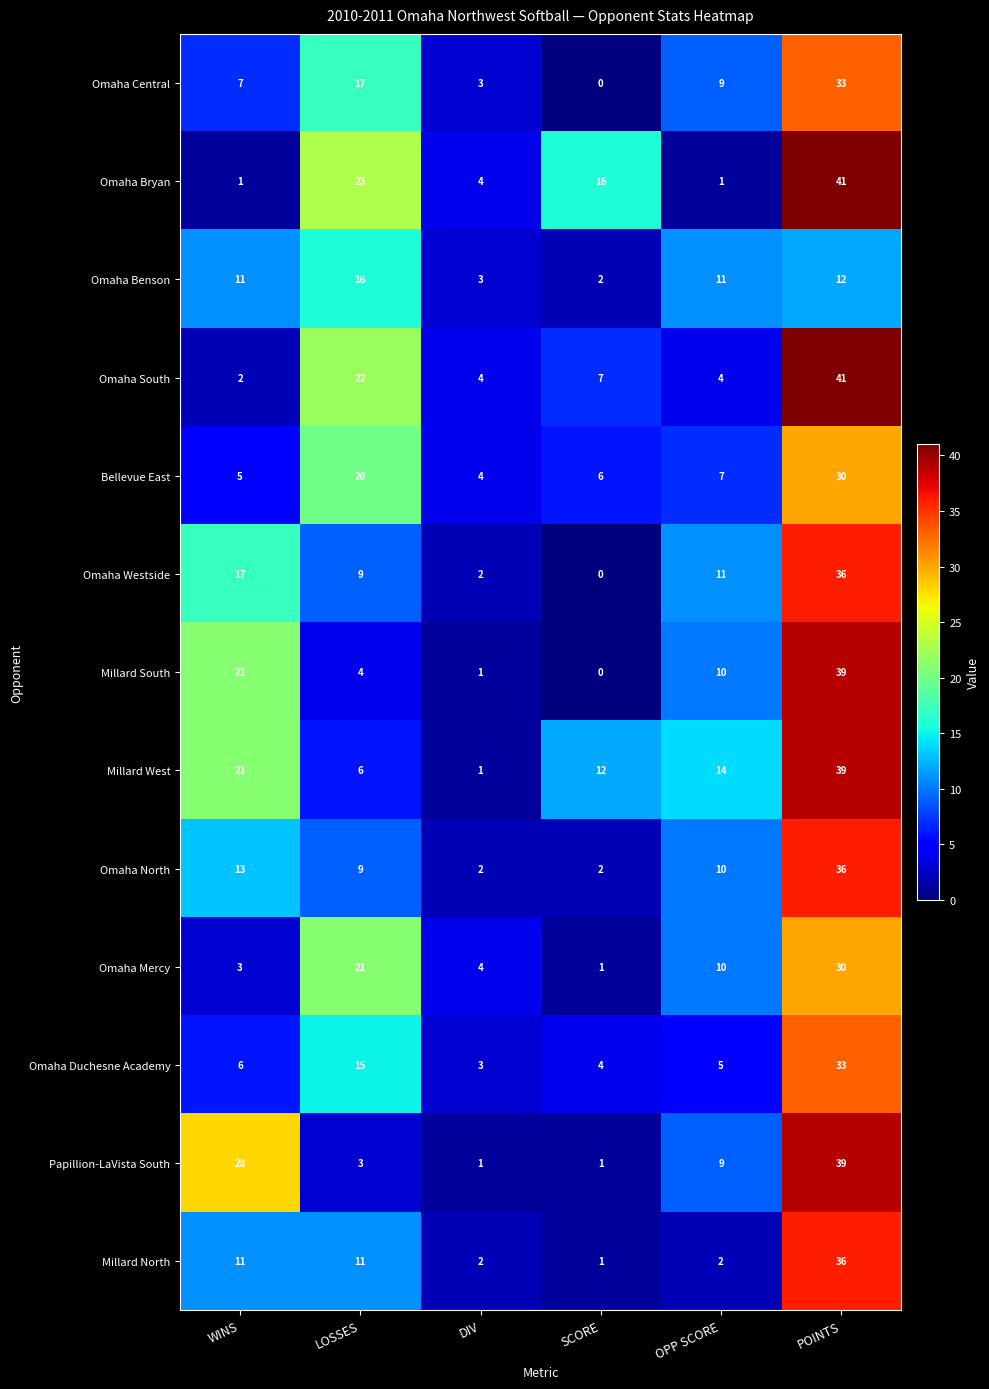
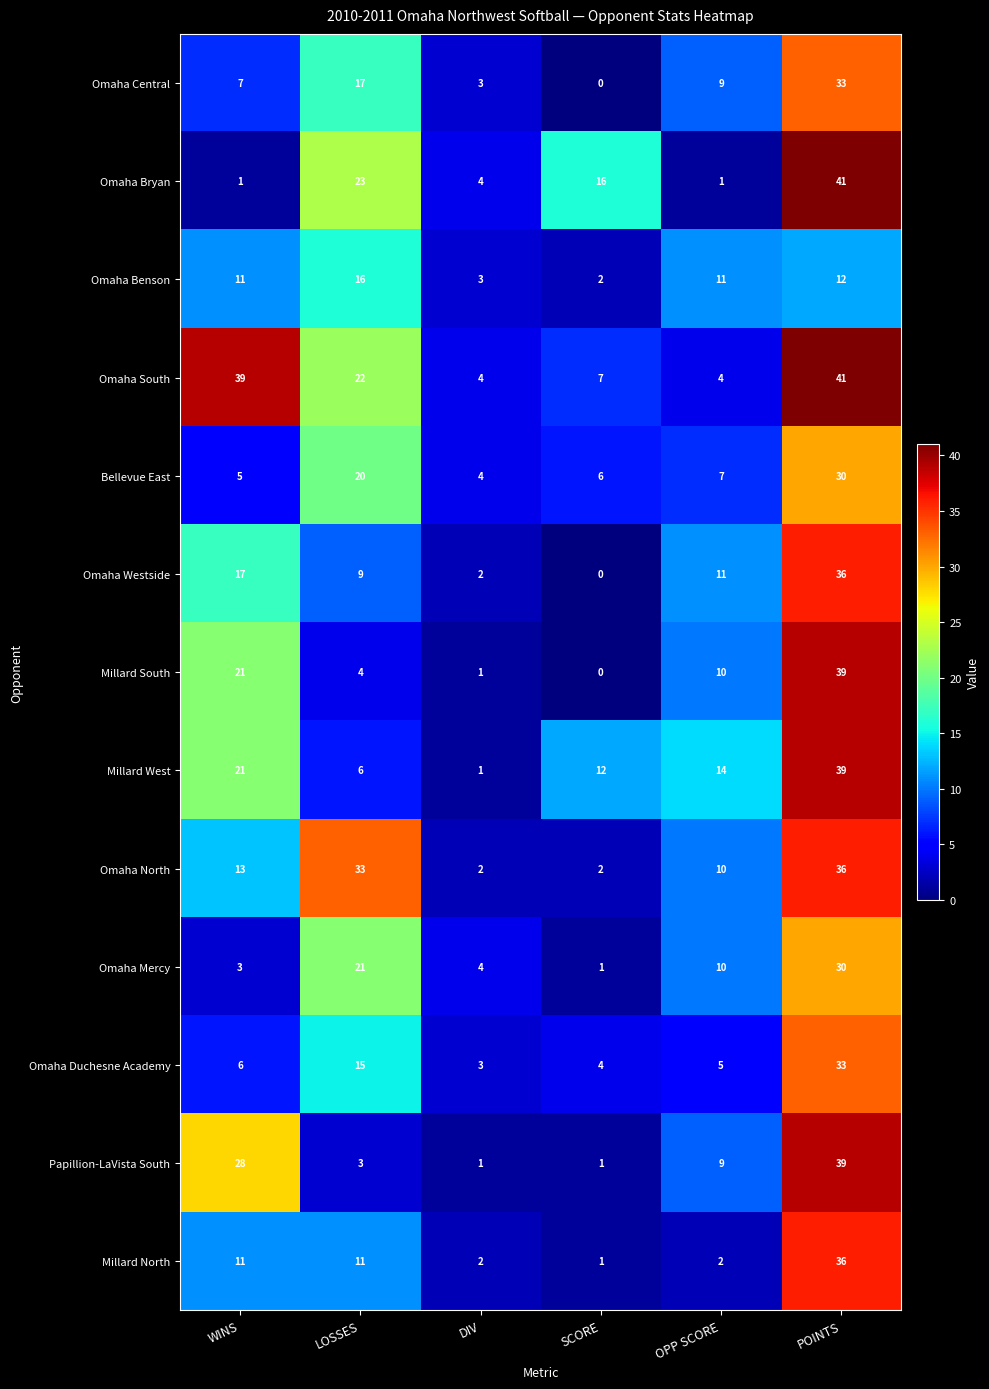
Omaha South, WINS: 2 -> 39
Omaha North, LOSSES: 9 -> 33
